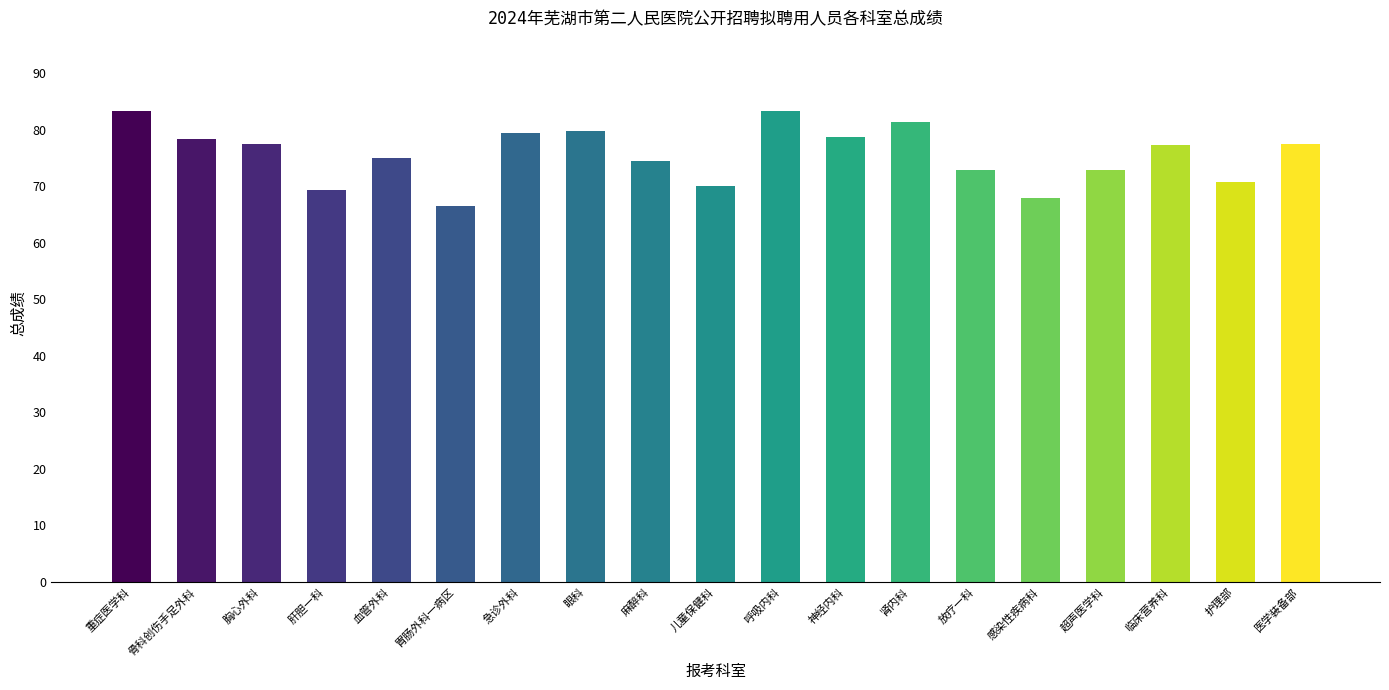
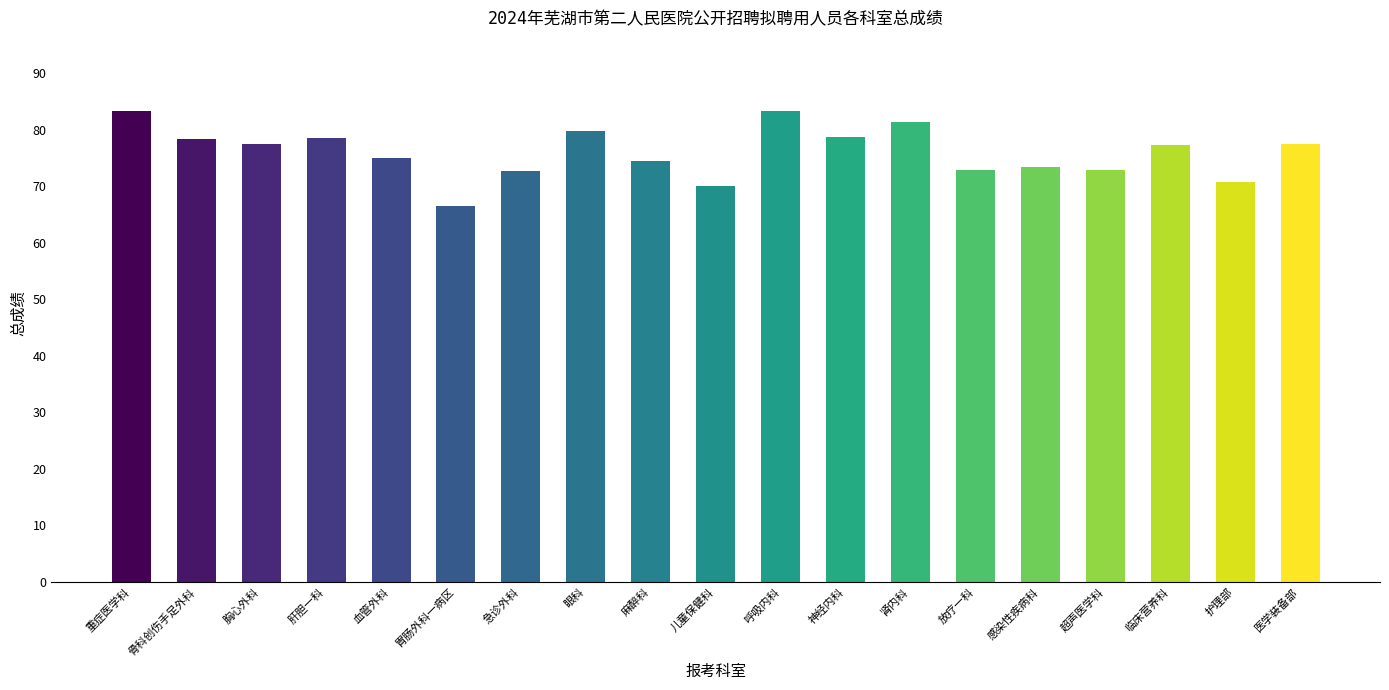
肝胆一科: 69 -> 79
急诊外科: 79 -> 73
感染性疾病科: 68 -> 73
